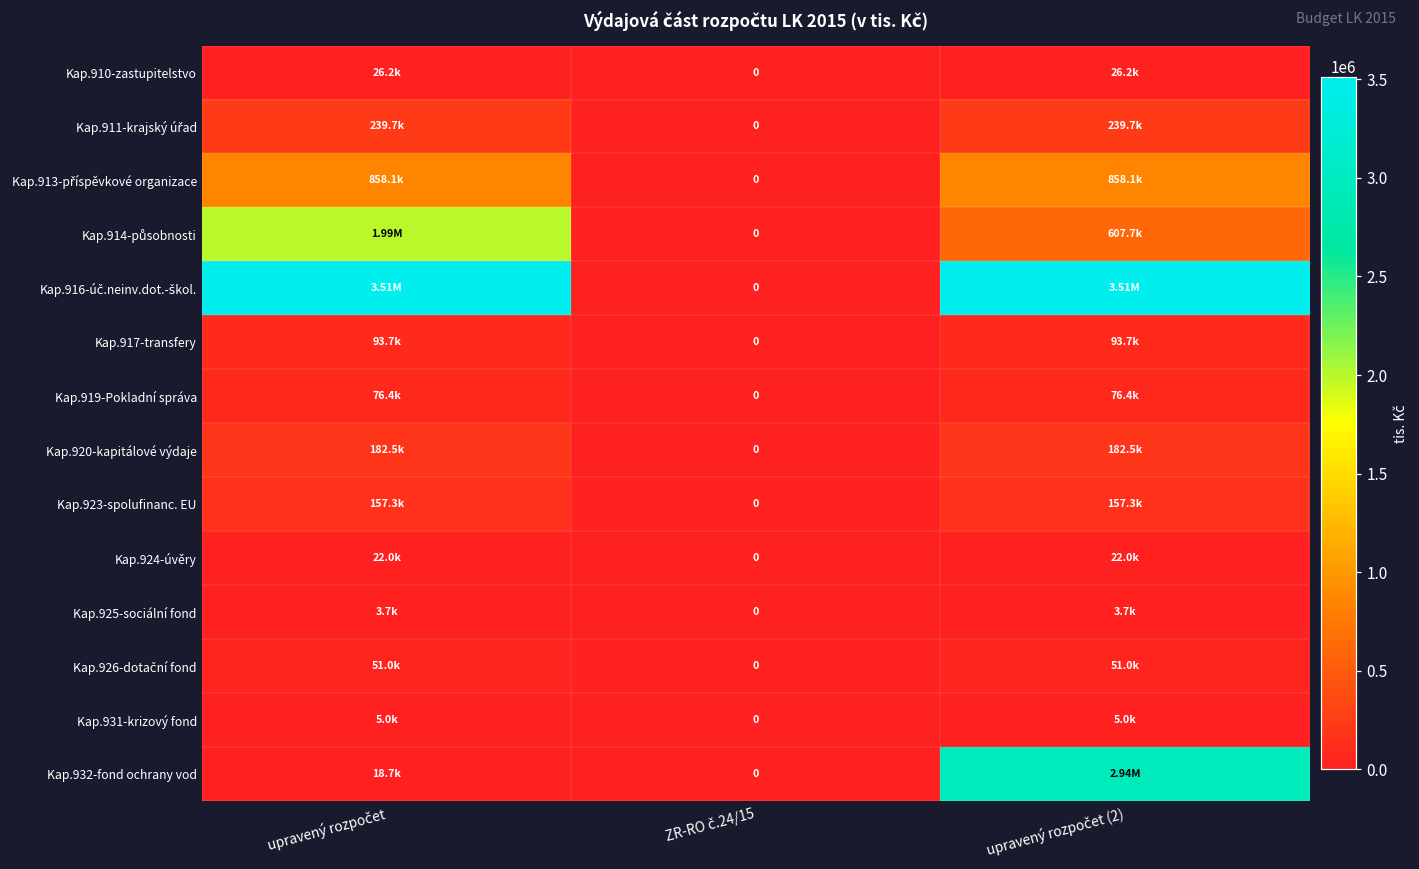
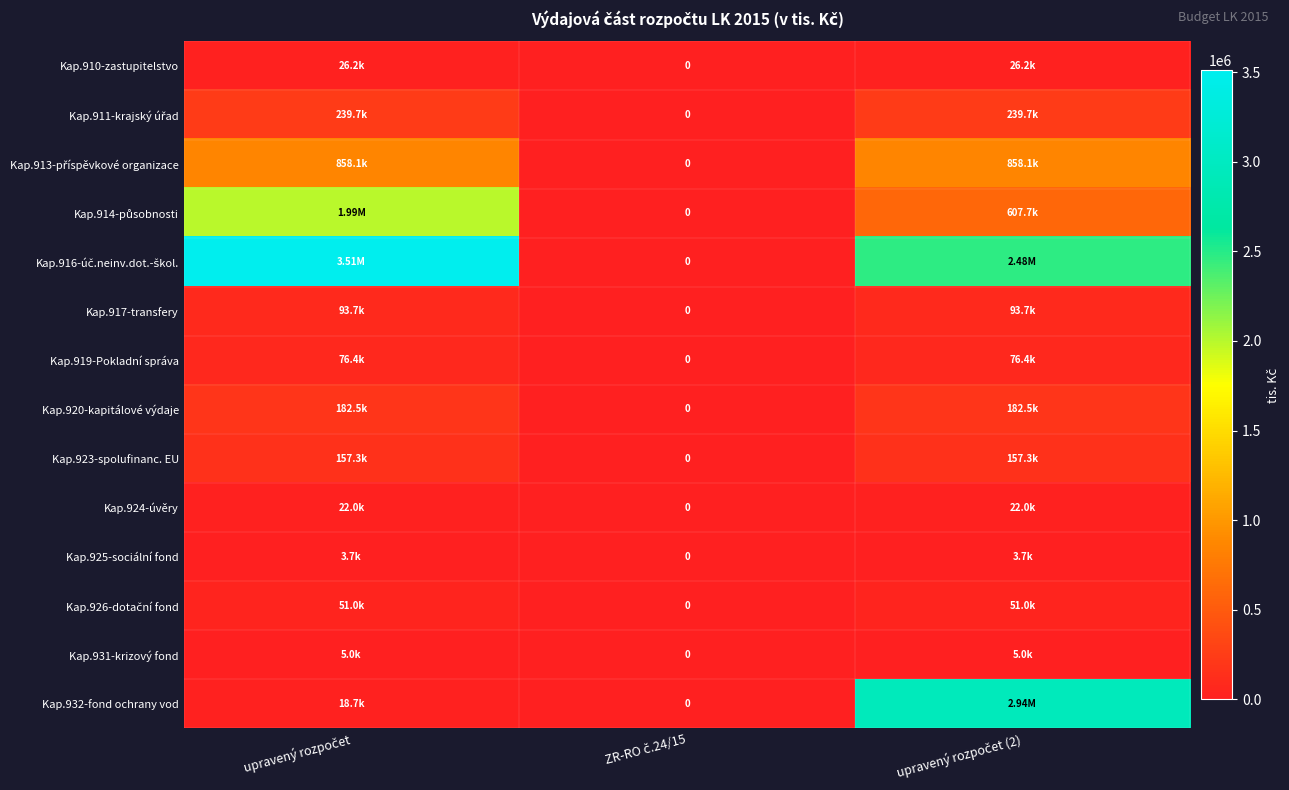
Kap.916-úč.neinv.dot.-škol., upravený rozpočet (2): 3.51M -> 2.48M
